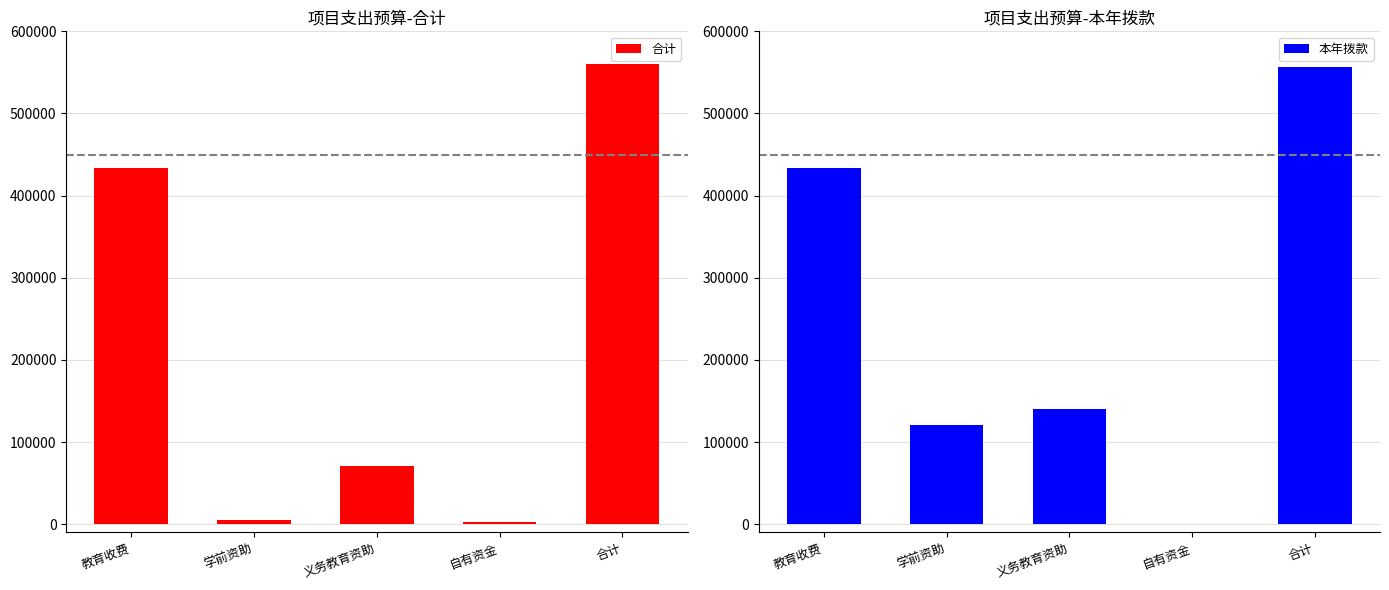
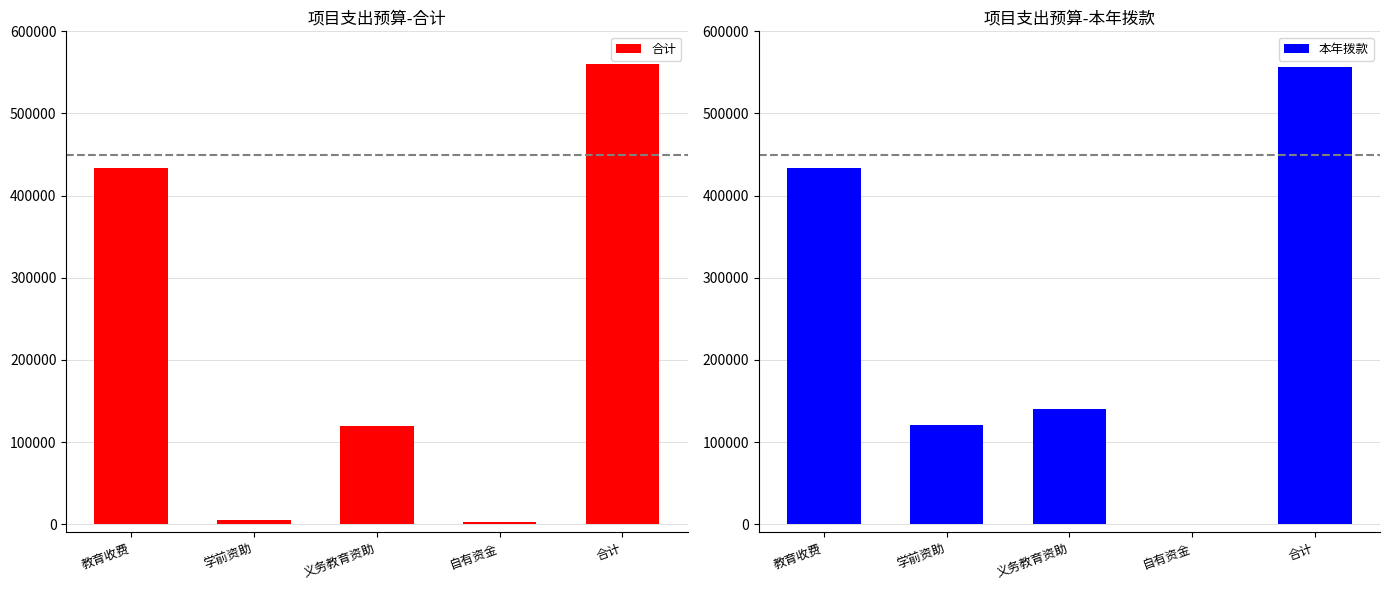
项目支出预算-合计, 义务教育资助: 70000 -> 120000
